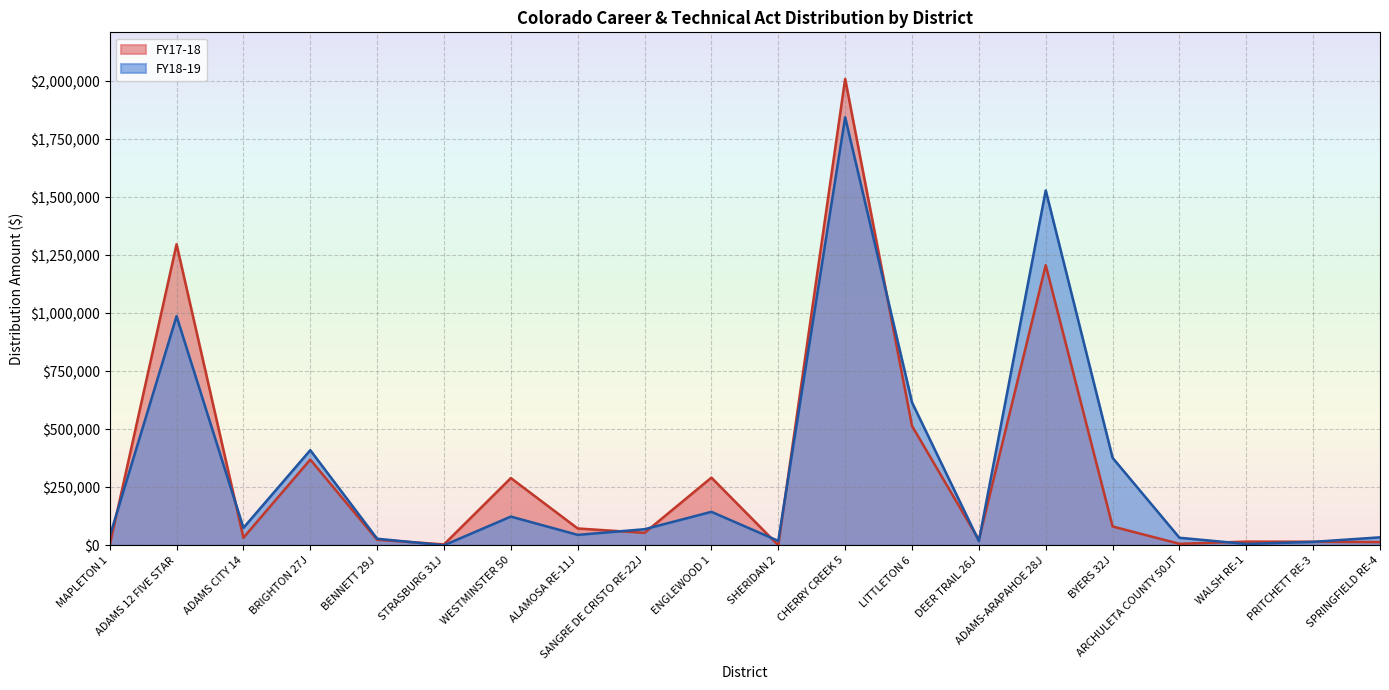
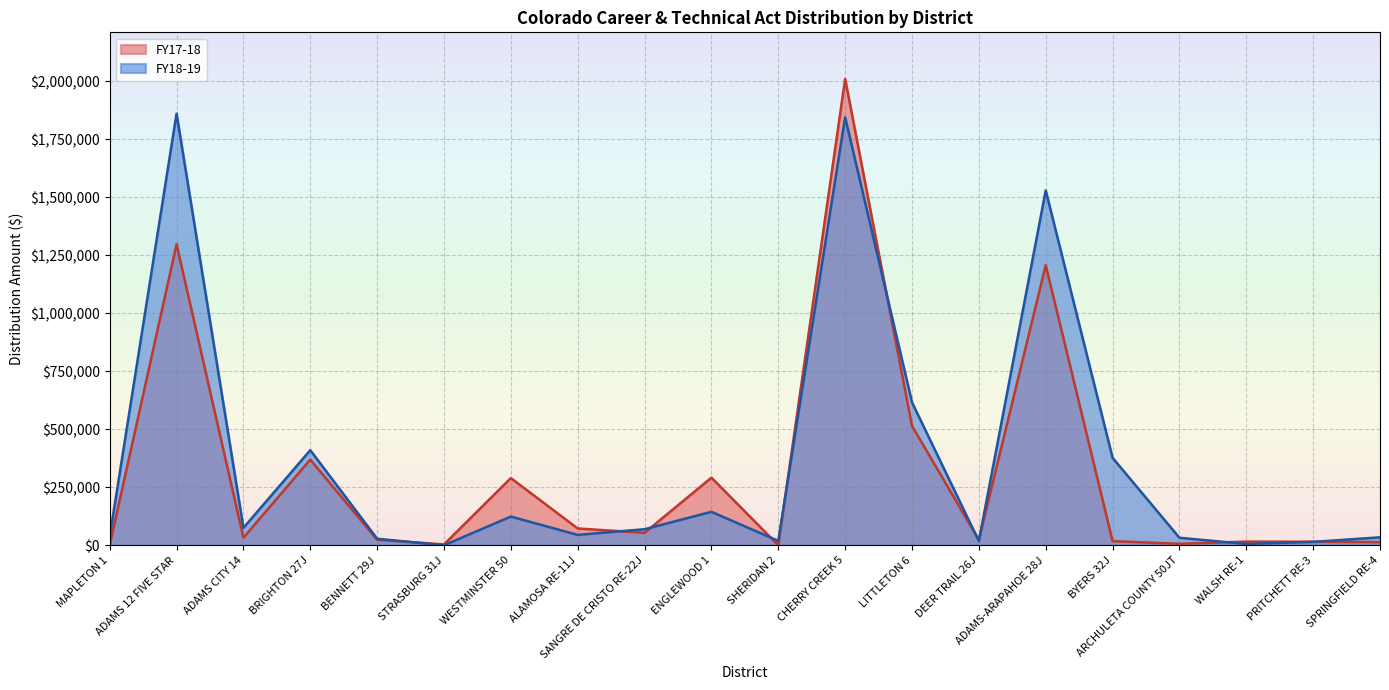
FY18-19, ADAMS 12 FIVE STAR: $990,000 -> $1,860,000
FY17-18, BYERS 32J: $80,000 -> $20,000
